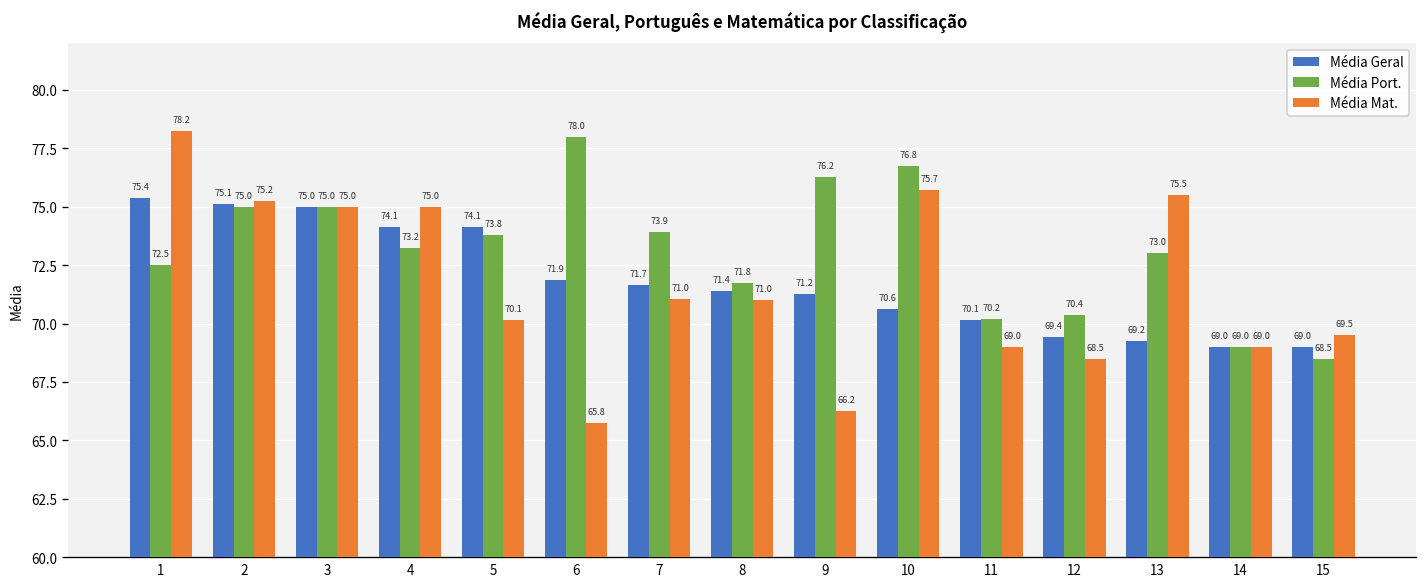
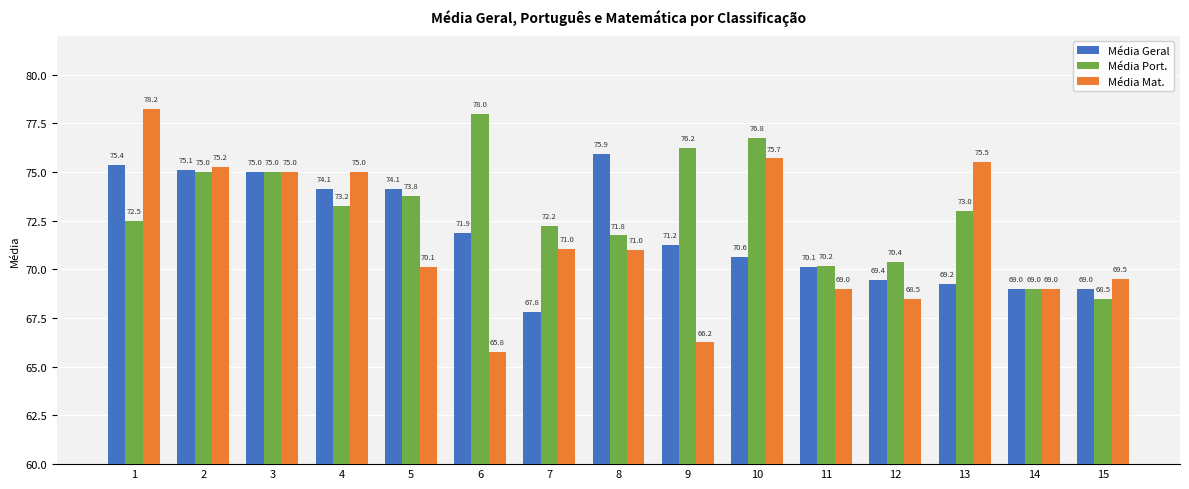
Média Geral, 7: 71.7 -> 67.8
Média Port., 7: 73.9 -> 72.2
Média Geral, 8: 71.4 -> 75.9
